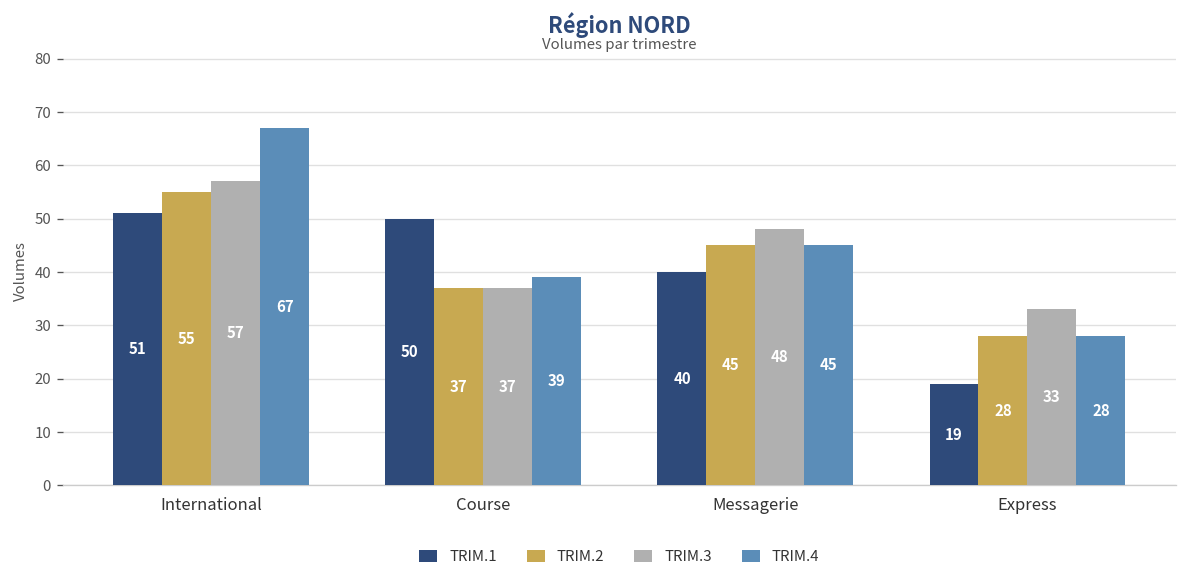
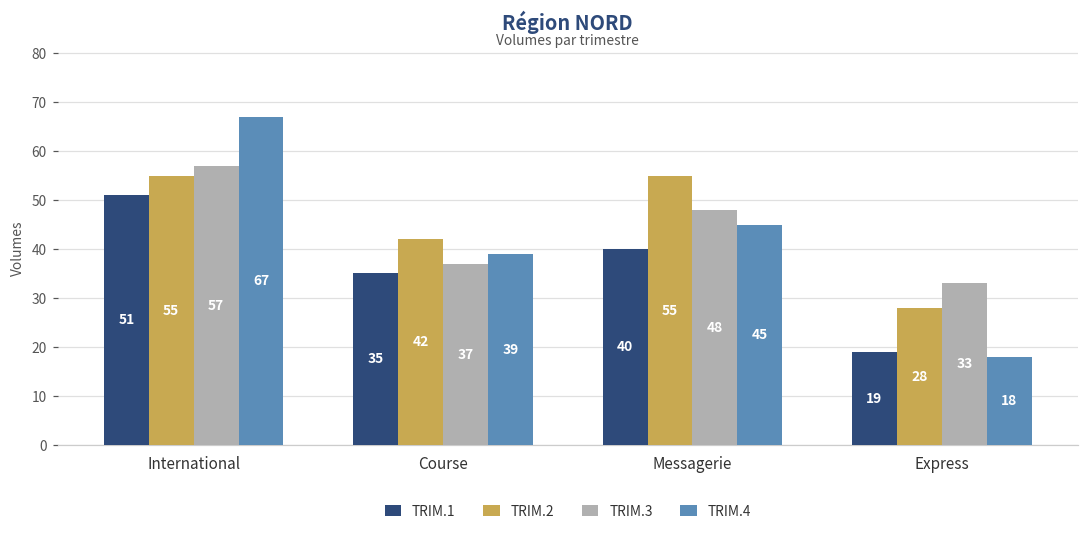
TRIM.1, Course: 50 -> 35
TRIM.2, Course: 37 -> 42
TRIM.2, Messagerie: 45 -> 55
TRIM.4, Express: 28 -> 18
